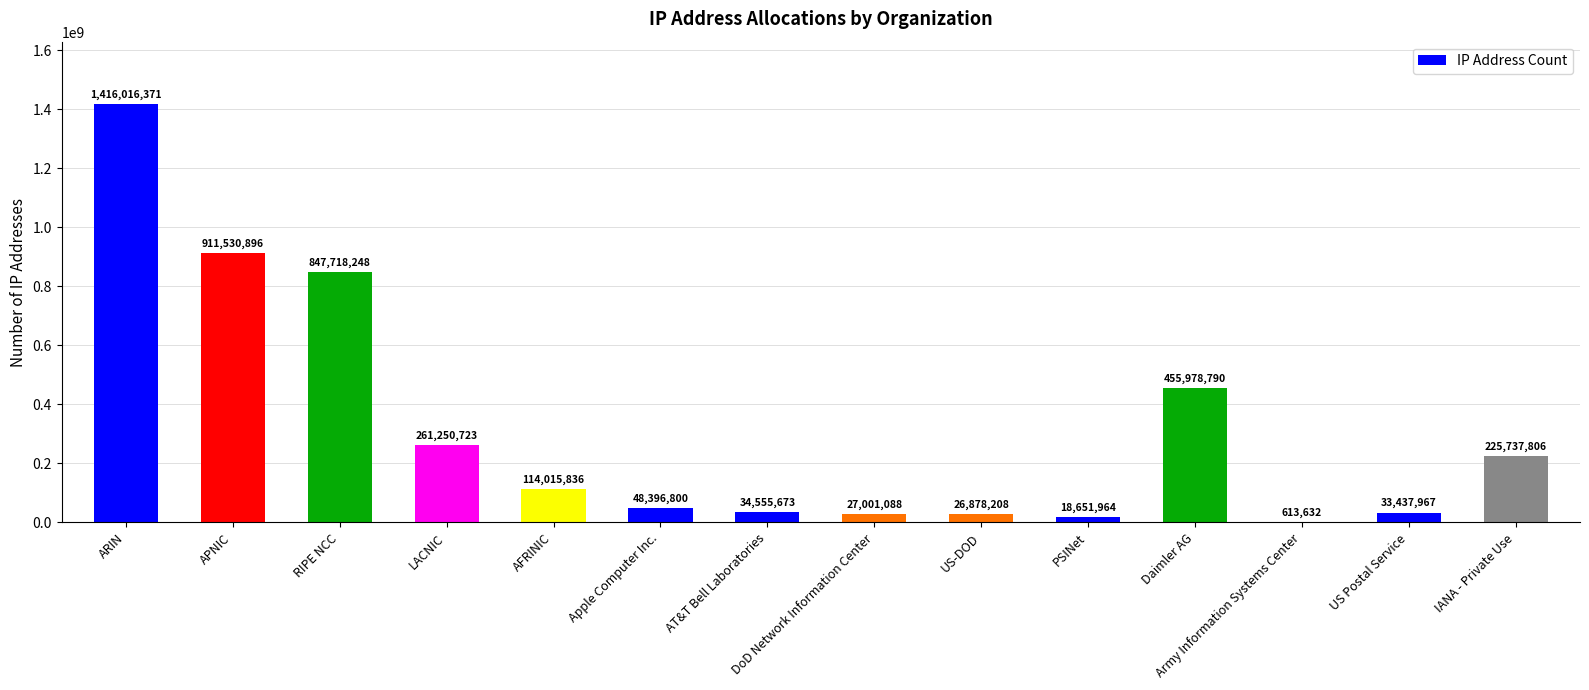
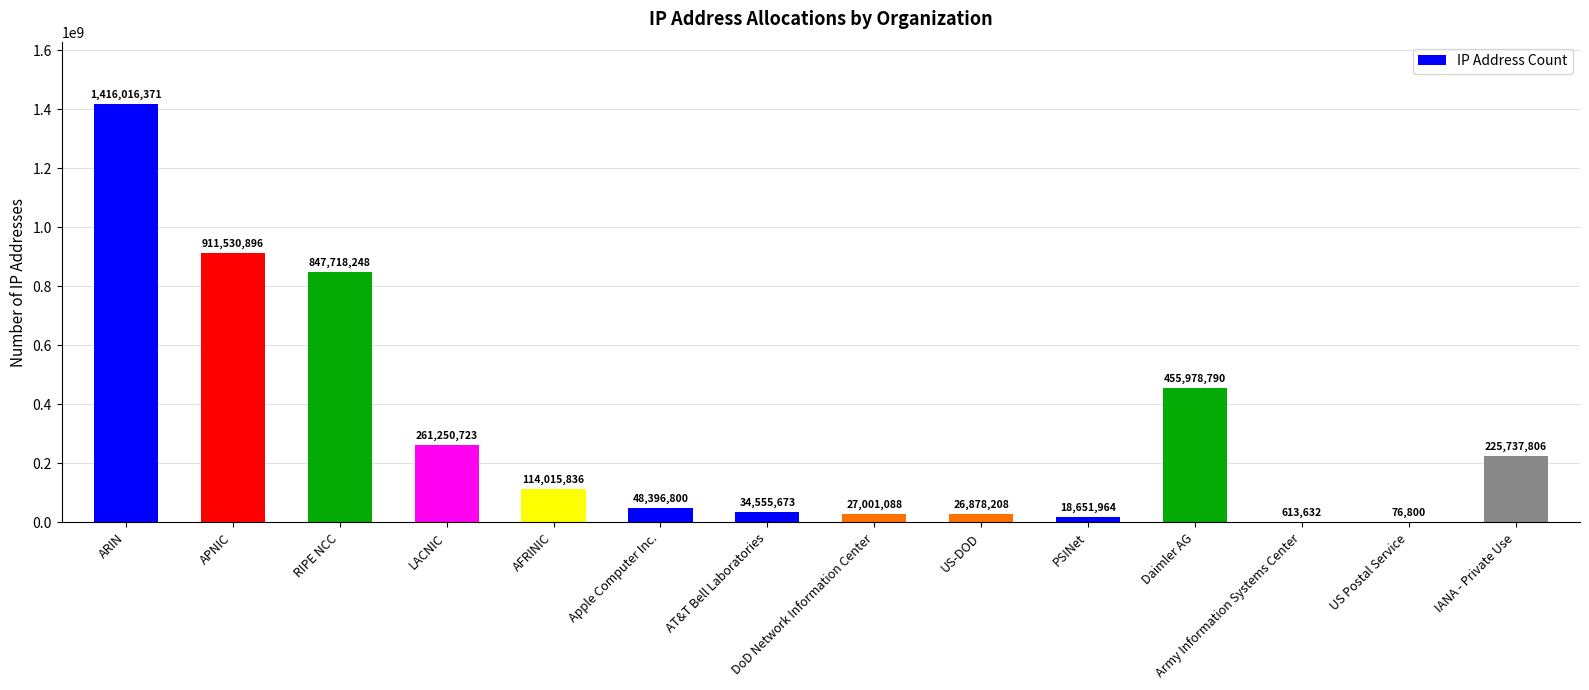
US Postal Service: 33,437,967 -> 76,800
